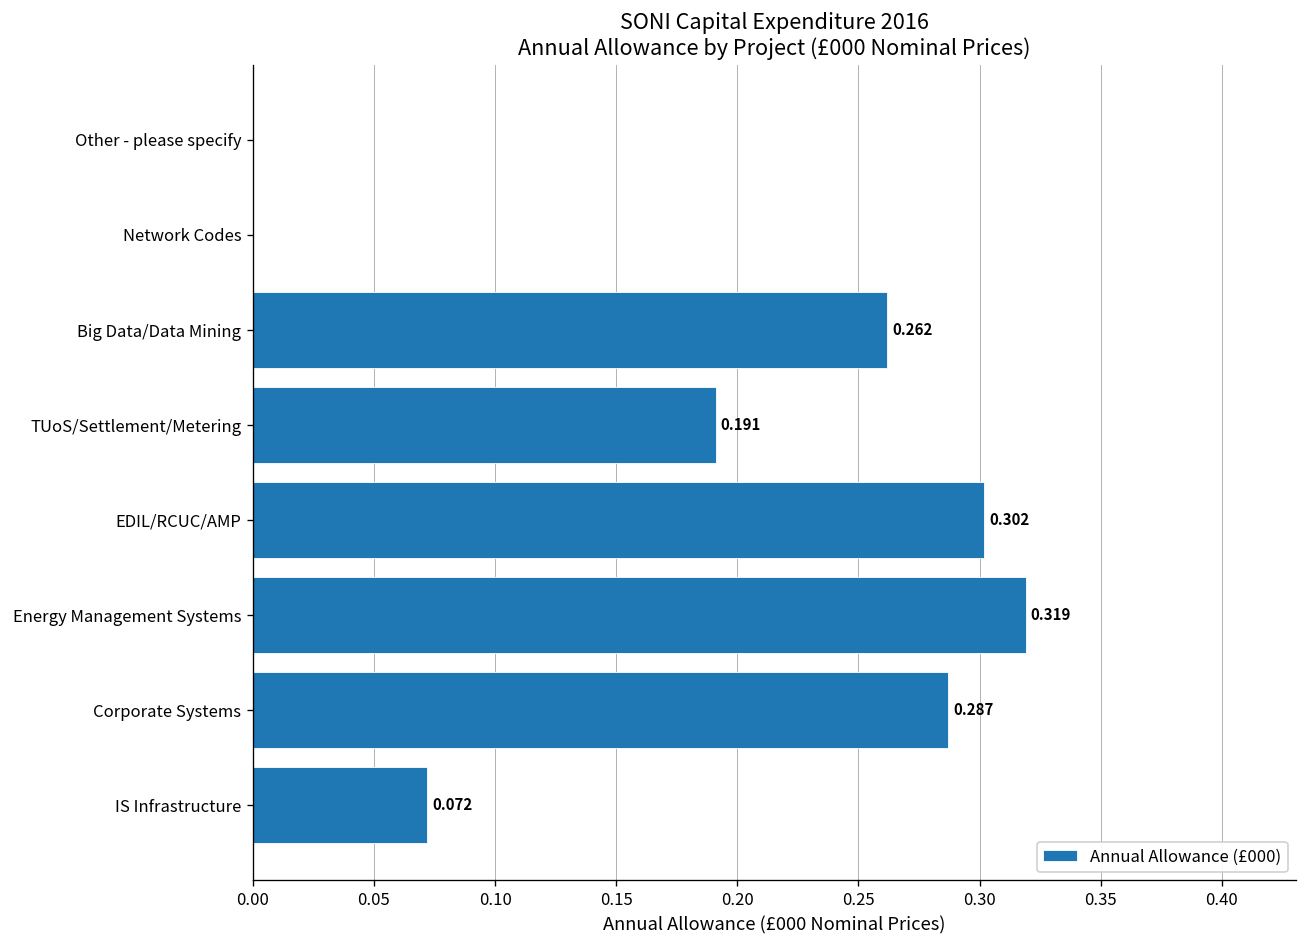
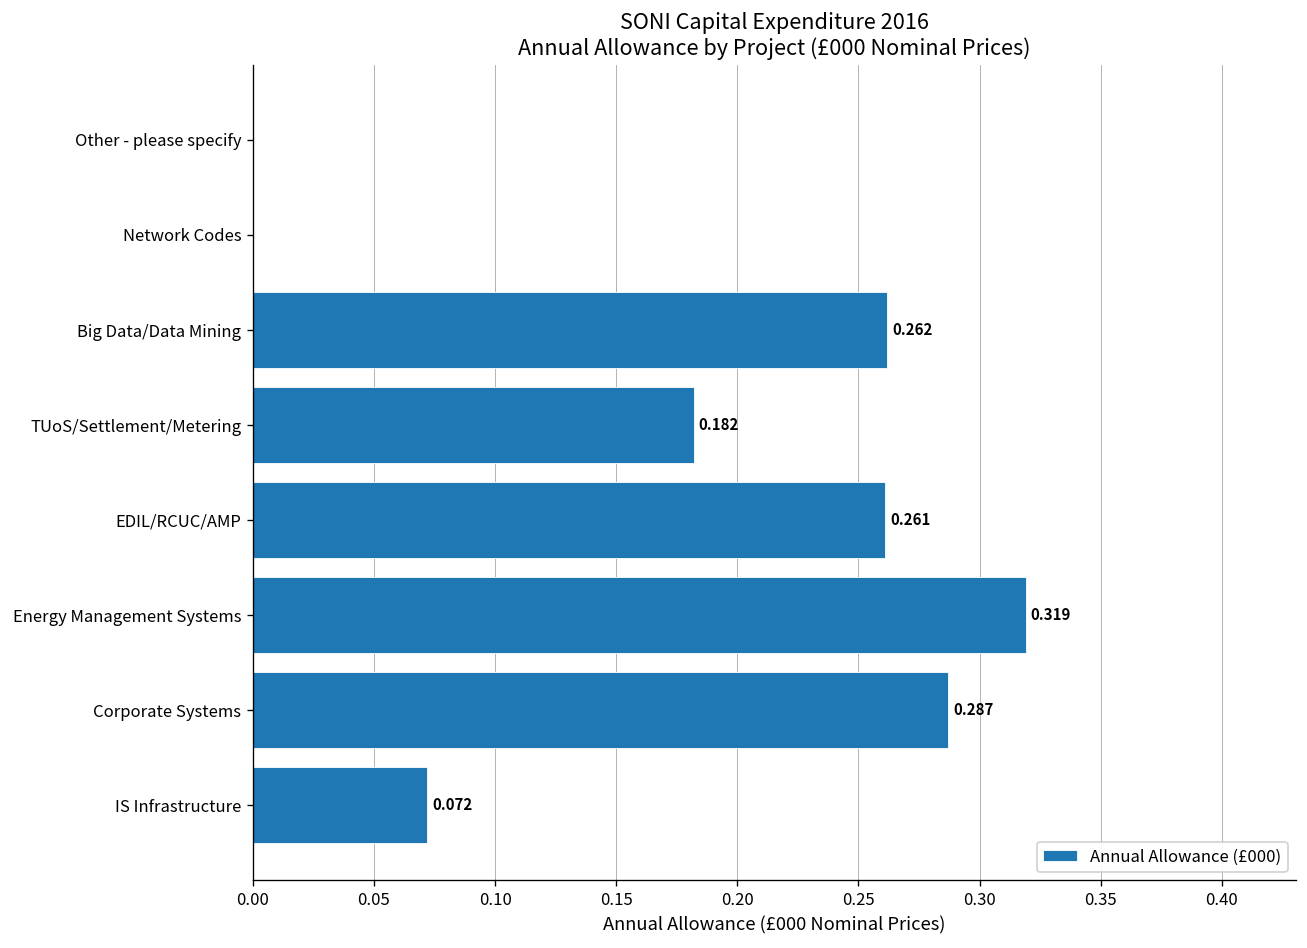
TUoS/Settlement/Metering: 0.191 -> 0.182
EDIL/RCUC/AMP: 0.302 -> 0.261
